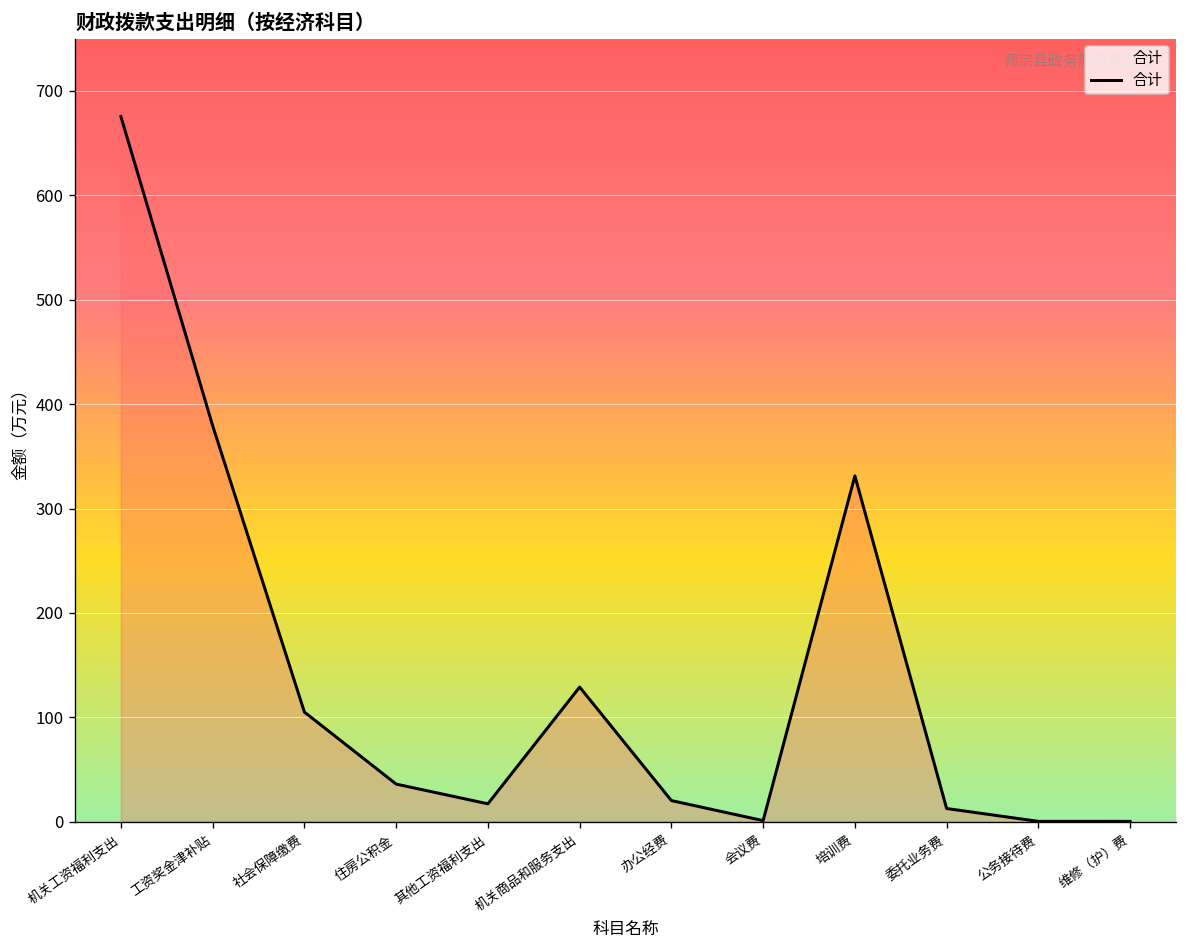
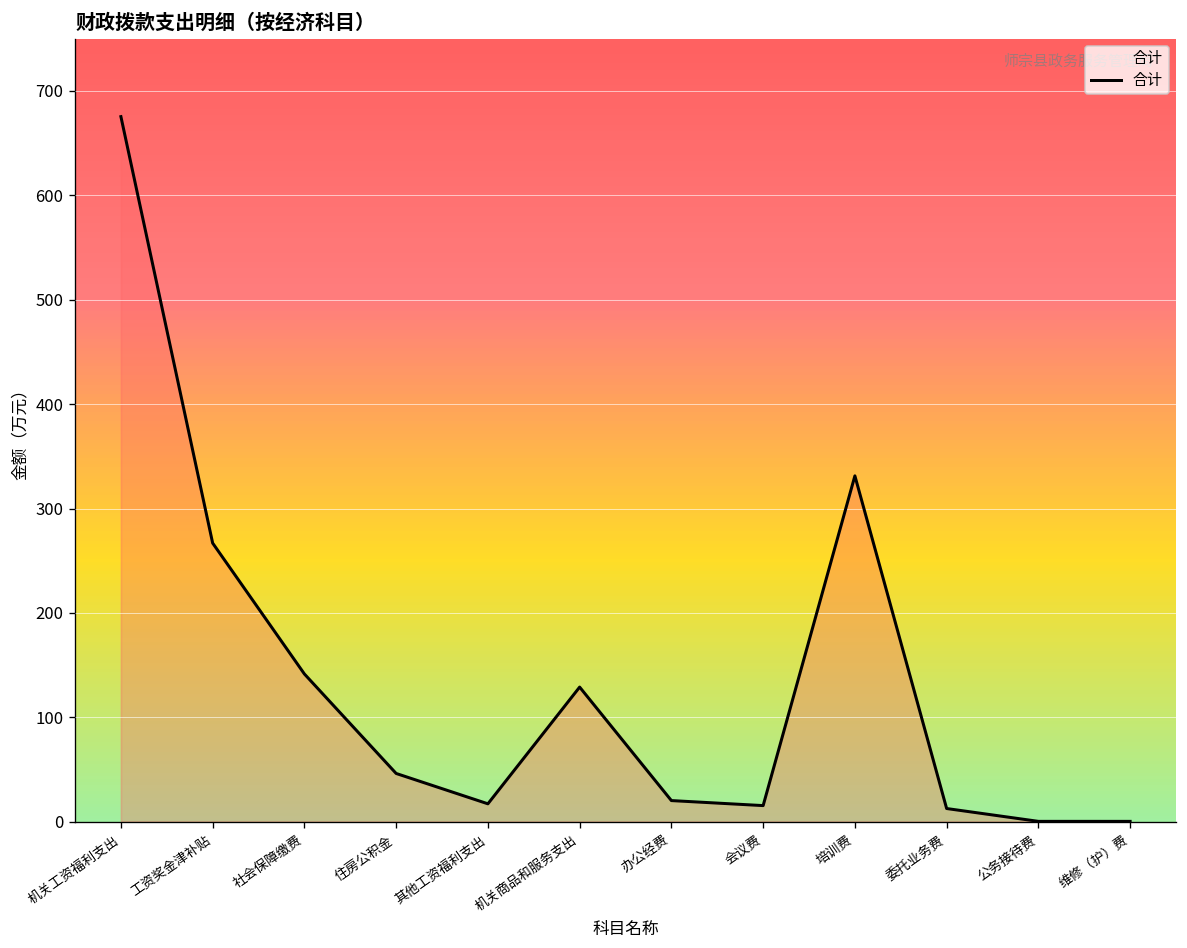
工资奖金津补贴: 380 -> 270
社会保障缴费: 110 -> 140
住房公积金: 40 -> 50
会议费: 0 -> 20
